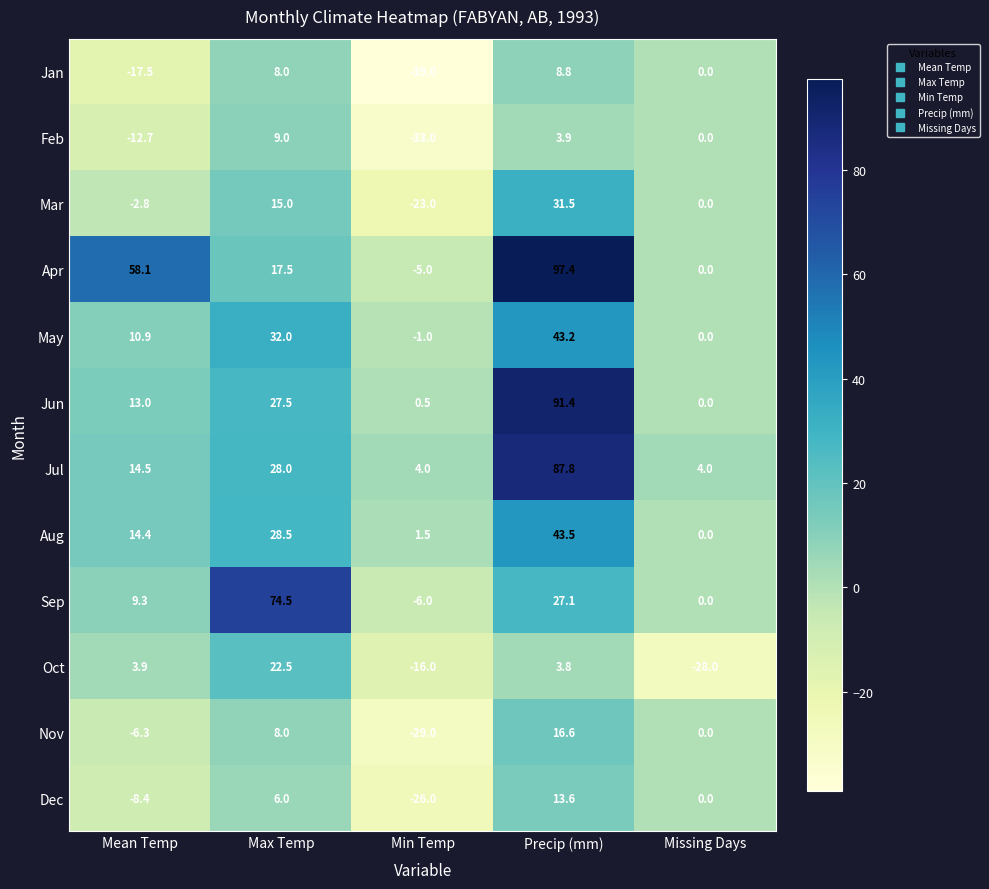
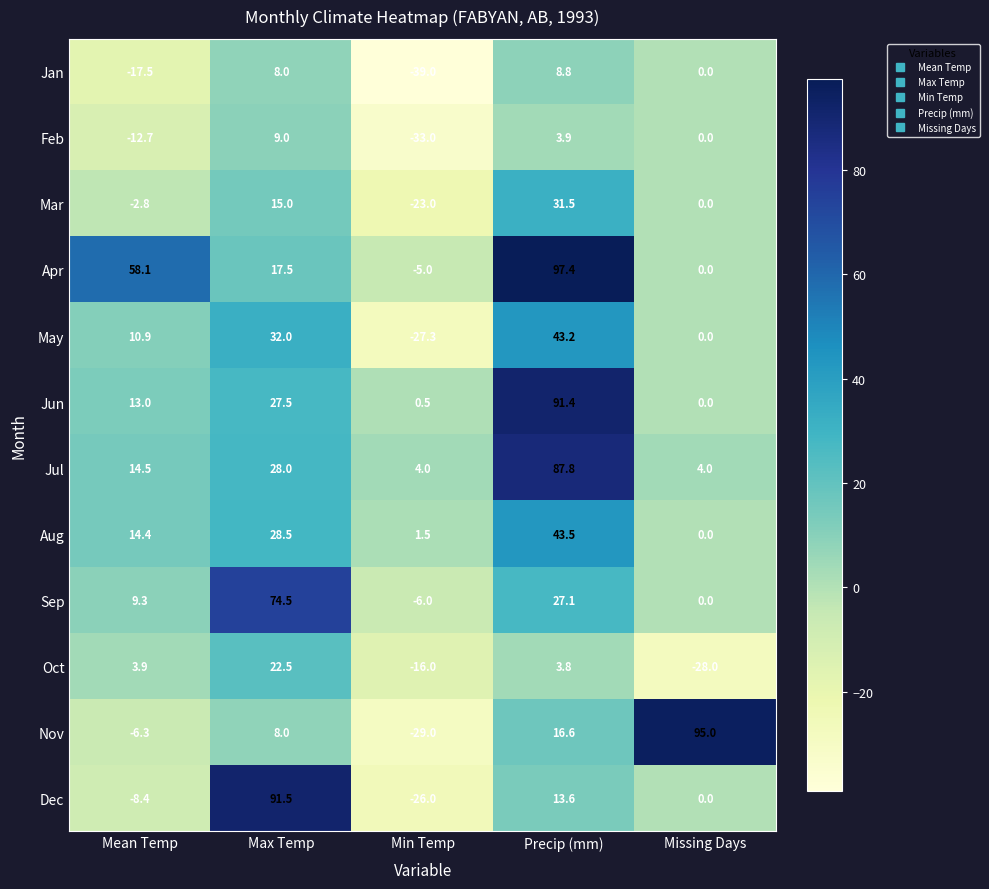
May, Min Temp: -1.0 -> -27.3
Nov, Missing Days: 0.0 -> 95.0
Dec, Max Temp: 6.0 -> 91.5
